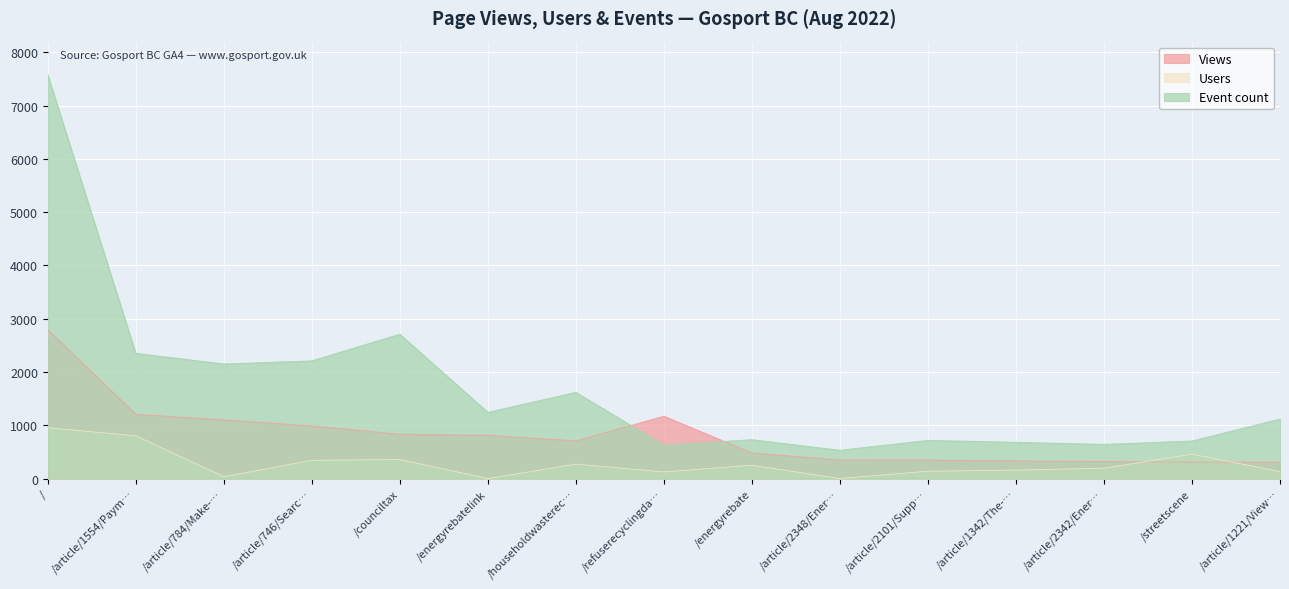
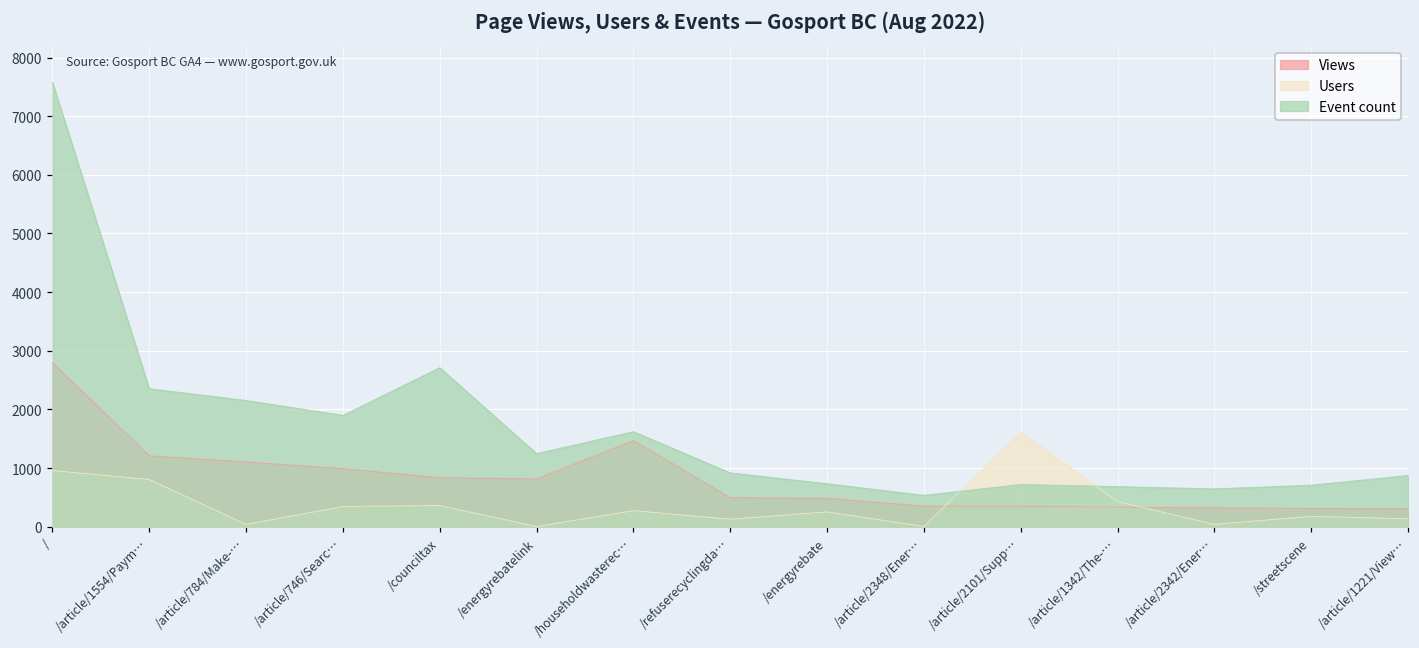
Event count, /article/746/Searc…: 2200 -> 1900
Views, /householdwasterec…: 700 -> 1500
Views, /refuserecyclingda…: 1200 -> 500
Event count, /refuserecyclingda…: 600 -> 900
Users, /article/2101/Supp…: 100 -> 1600
Users, /article/1342/The-…: 200 -> 400
Users, /article/2342/Ener…: 200 -> 0
Users, /streetscene: 500 -> 200
Event count, /article/1221/View…: 1100 -> 900
